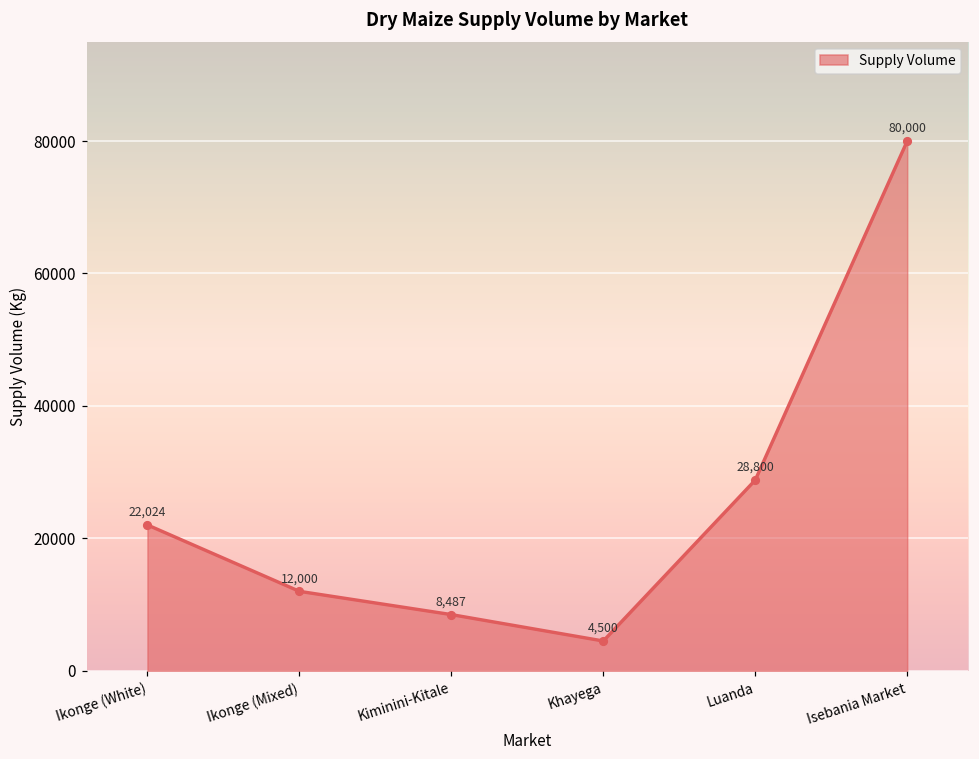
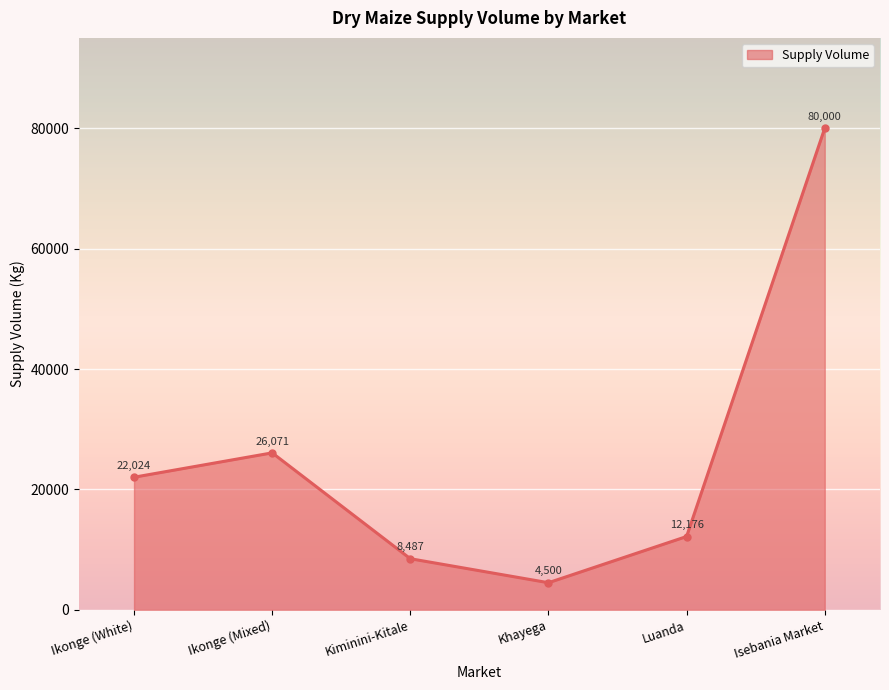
Ikonge (Mixed): 12,000 -> 26,071
Luanda: 28,800 -> 12,176
